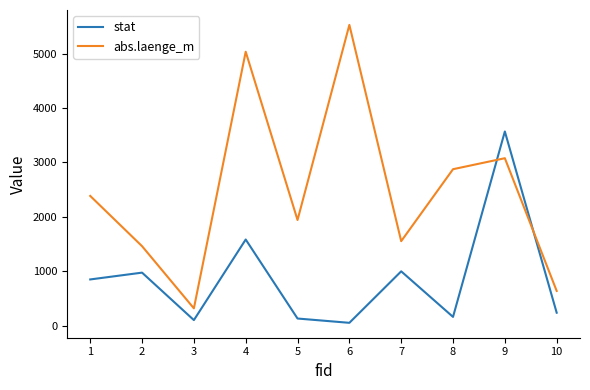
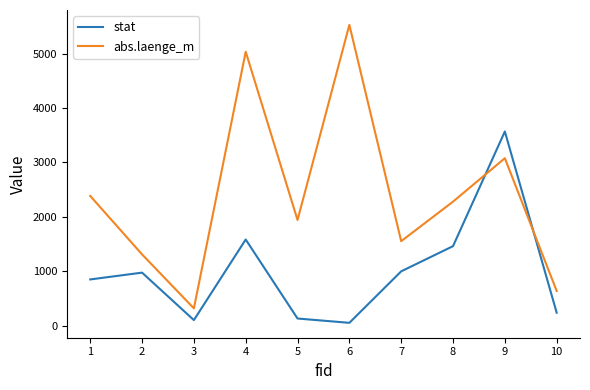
abs.laenge_m, 2: 1500 -> 1300
stat, 8: 200 -> 1500
abs.laenge_m, 8: 2900 -> 2300
